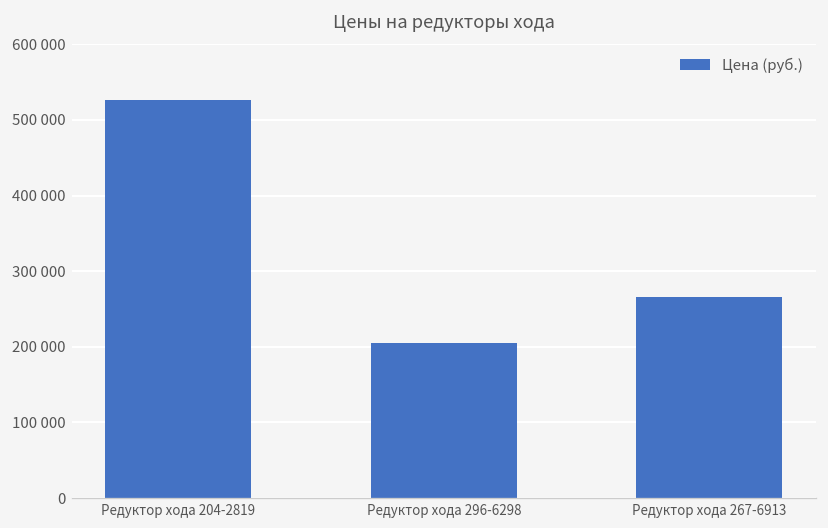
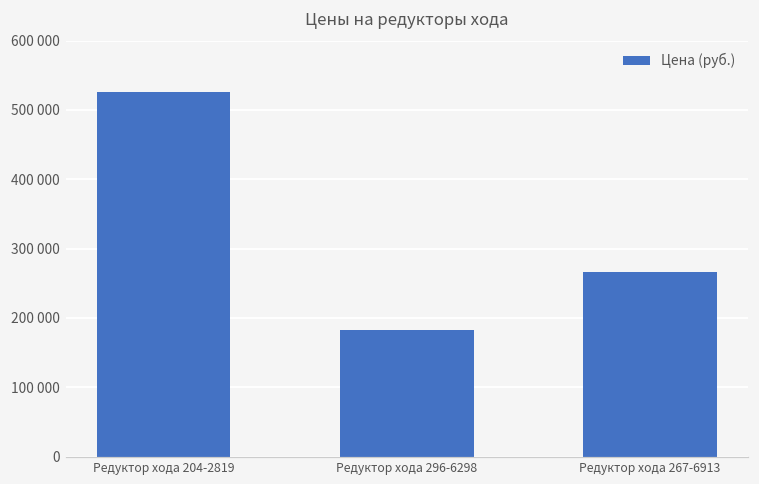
Редуктор хода 296-6298: 210000 -> 180000
